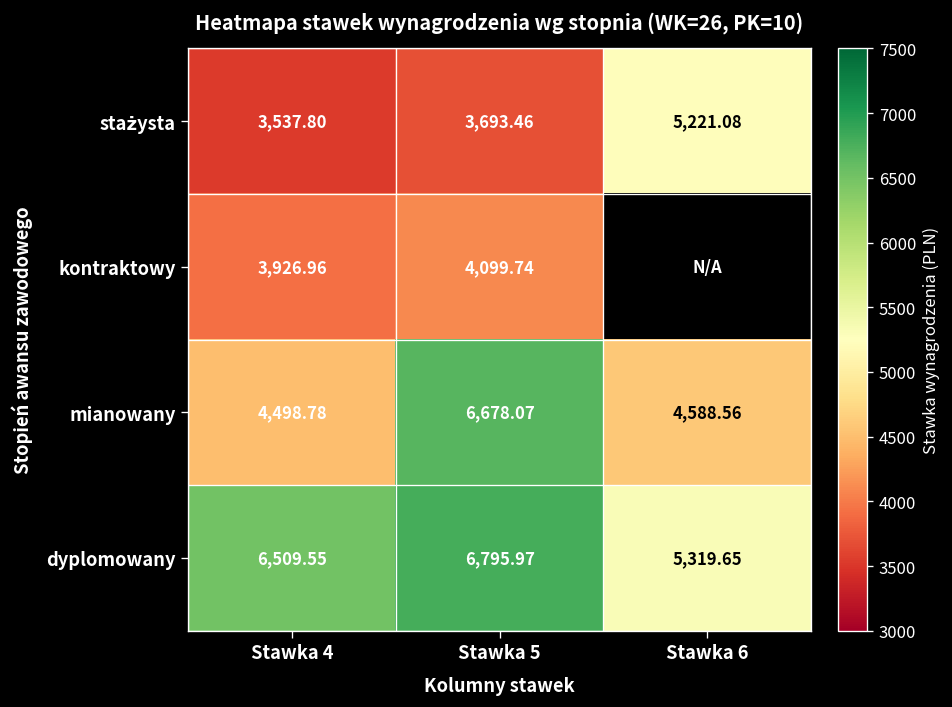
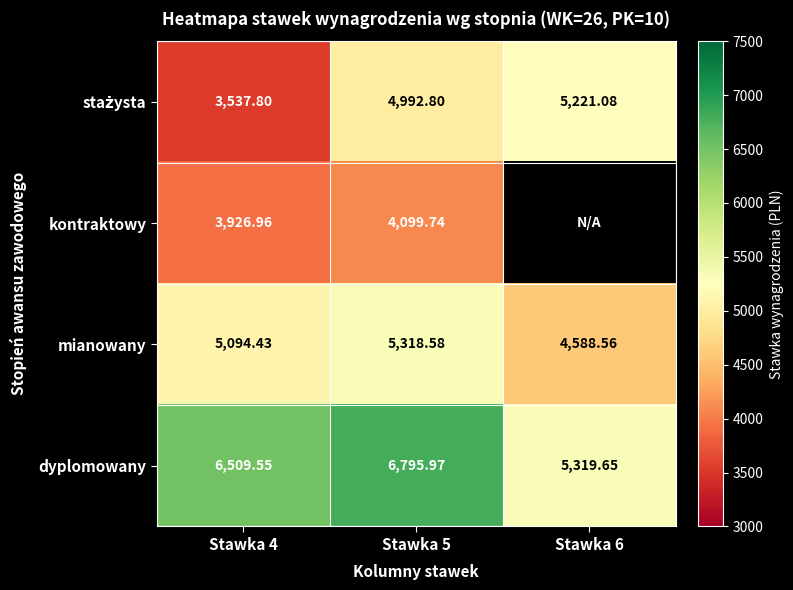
stażysta, Stawka 5: 3,693.46 -> 4,992.80
mianowany, Stawka 4: 4,498.78 -> 5,094.43
mianowany, Stawka 5: 6,678.07 -> 5,318.58
